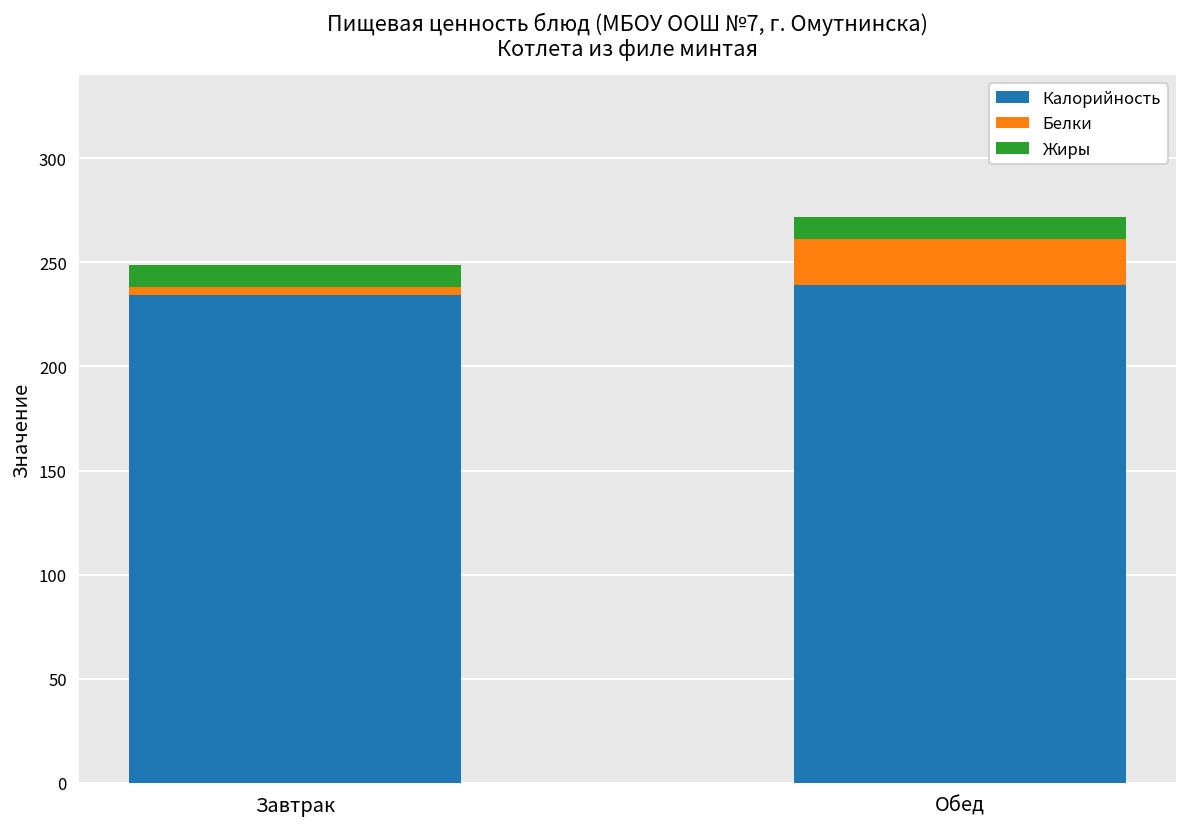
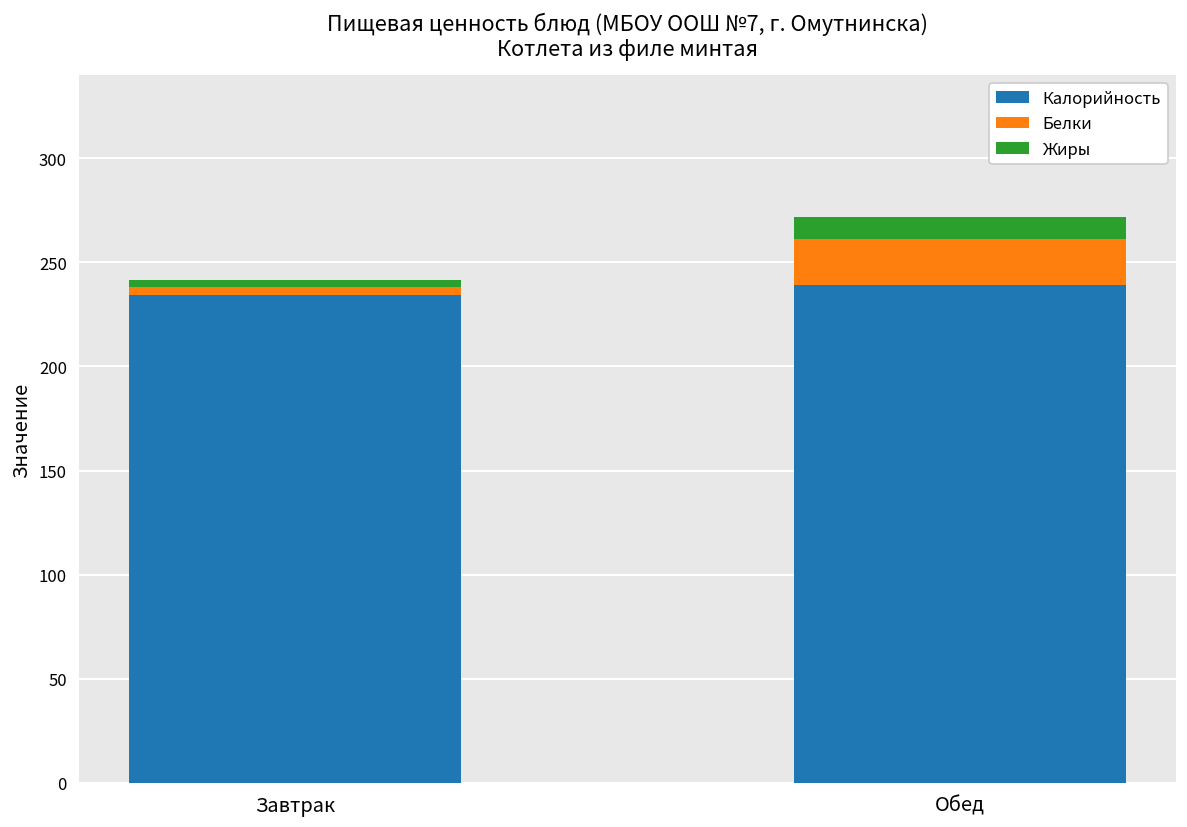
Жиры, Завтрак: 11 -> 3
